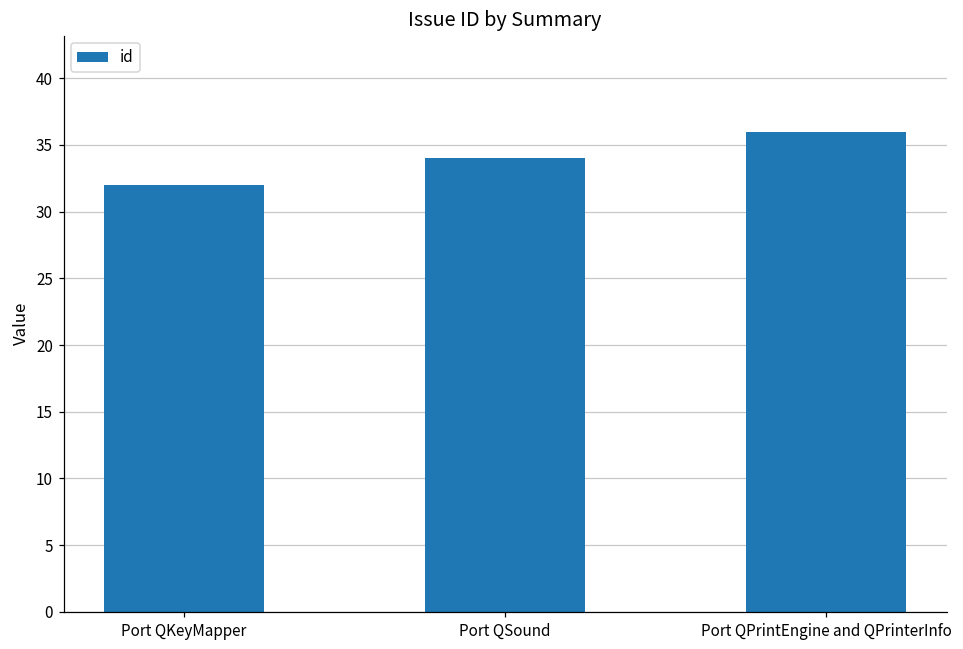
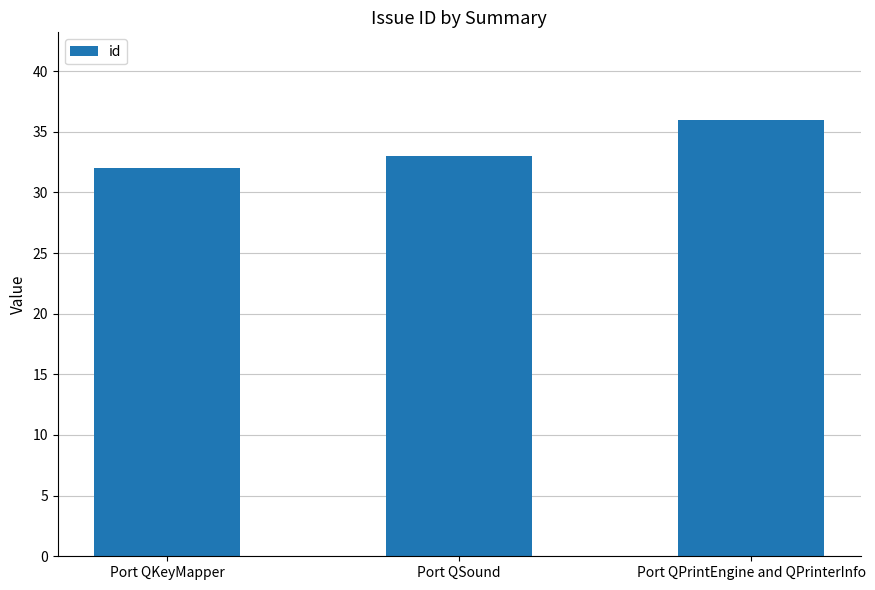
Port QSound: 34 -> 33
